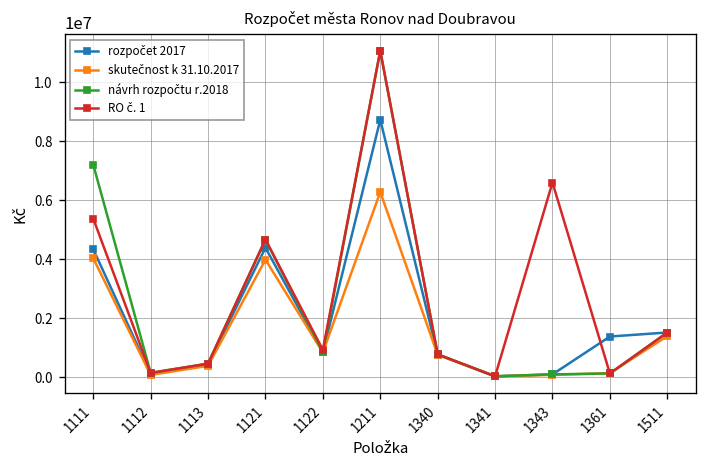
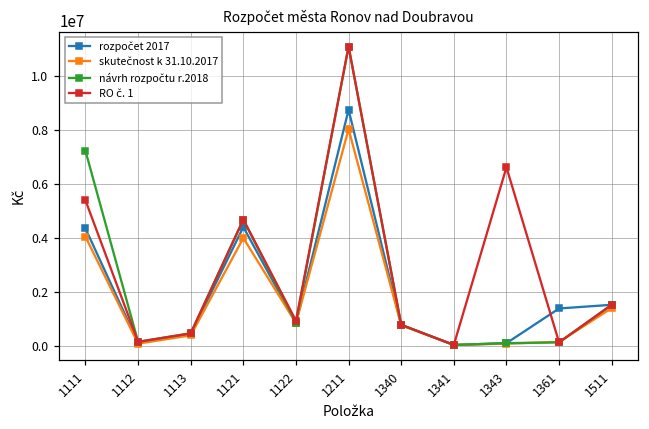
skutečnost k 31.10.2017, 1211: 6300000 -> 8000000
